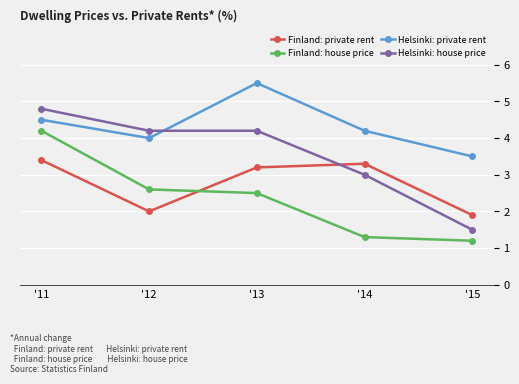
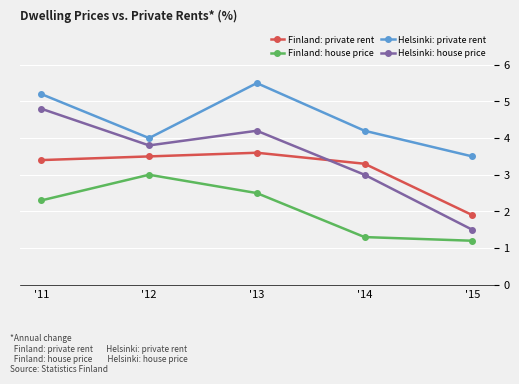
Finland: house price, '11: 4.2 -> 2.3
Helsinki: private rent, '11: 4.5 -> 5.2
Finland: private rent, '12: 2.0 -> 3.5
Finland: house price, '12: 2.6 -> 3.0
Helsinki: house price, '12: 4.2 -> 3.8
Finland: private rent, '13: 3.2 -> 3.6
